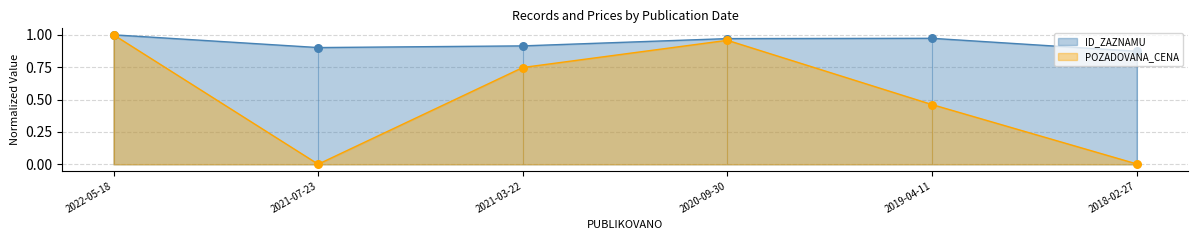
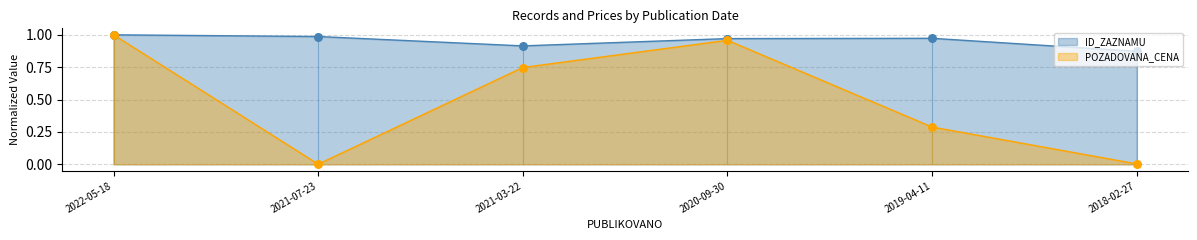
ID_ZAZNAMU, 2021-07-23: 0.90 -> 0.99
POZADOVANA_CENA, 2019-04-11: 0.46 -> 0.29
